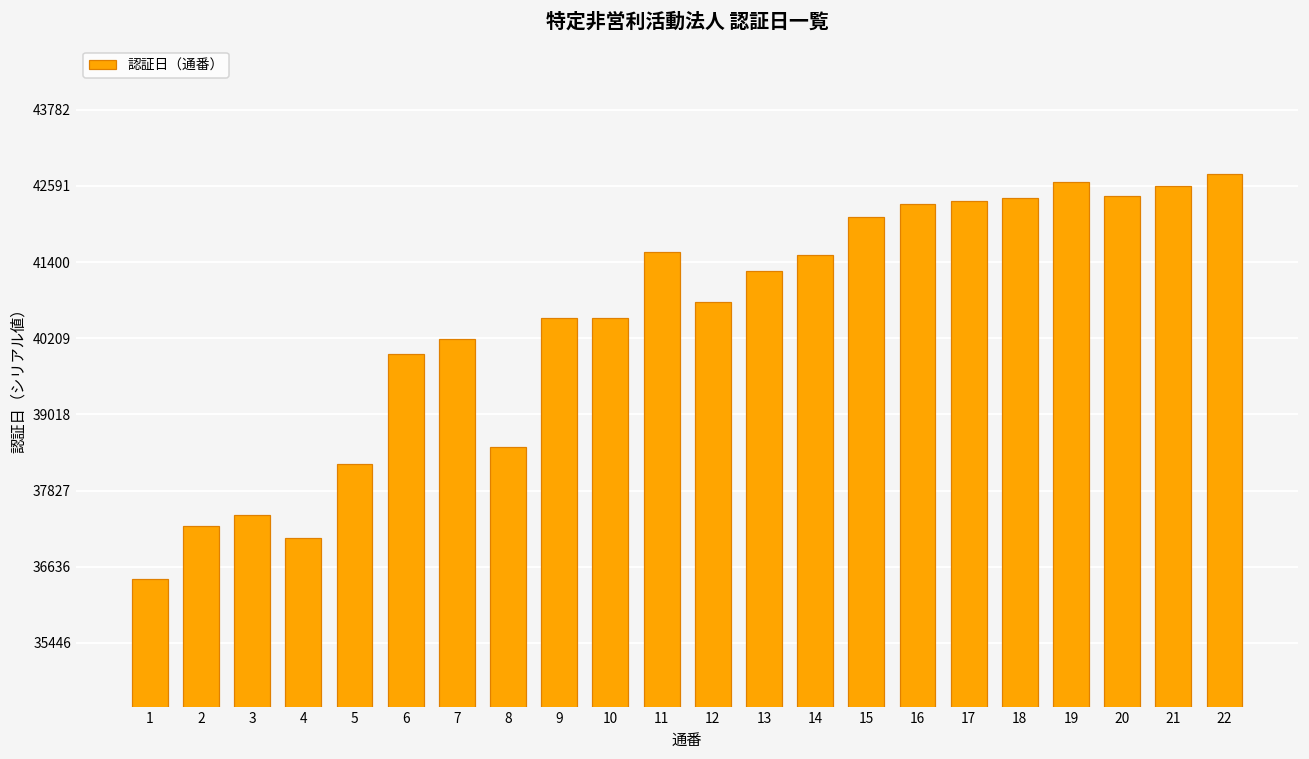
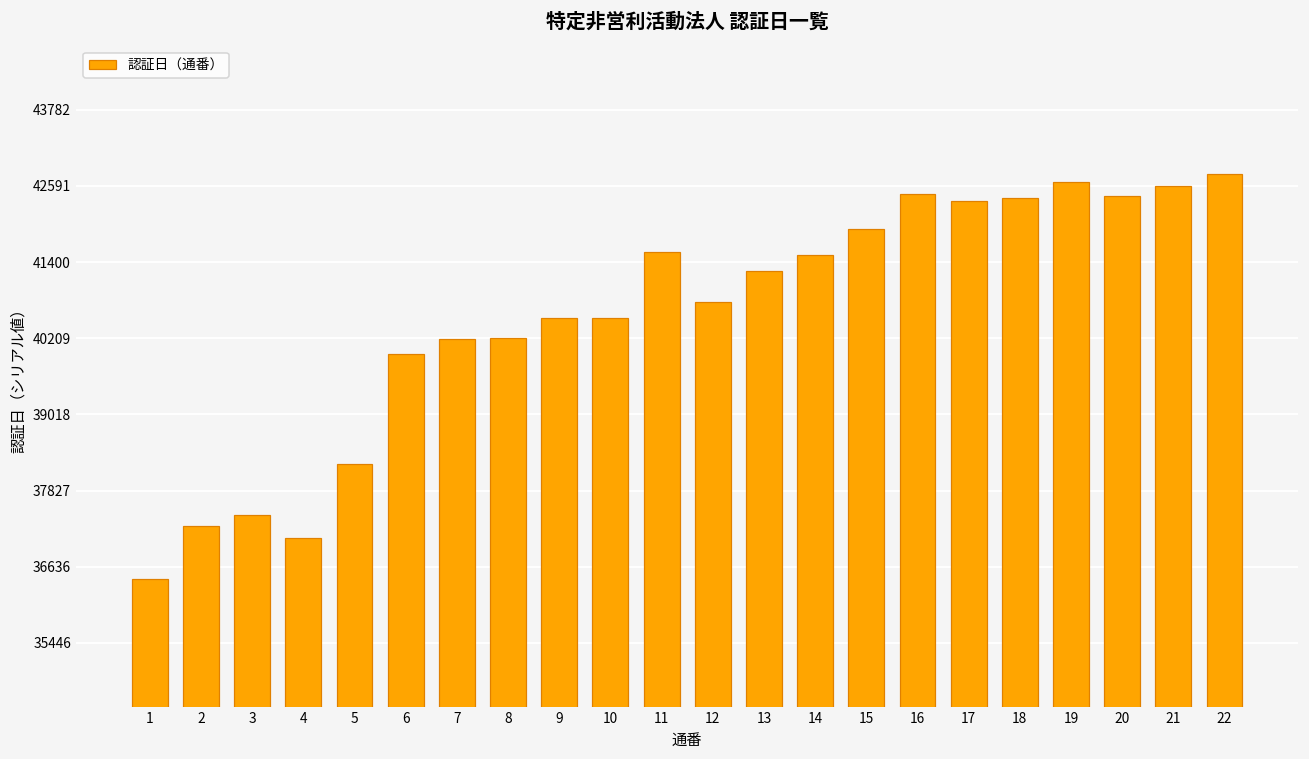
8: 38500 -> 40200
15: 42100 -> 41900
16: 42300 -> 42500
